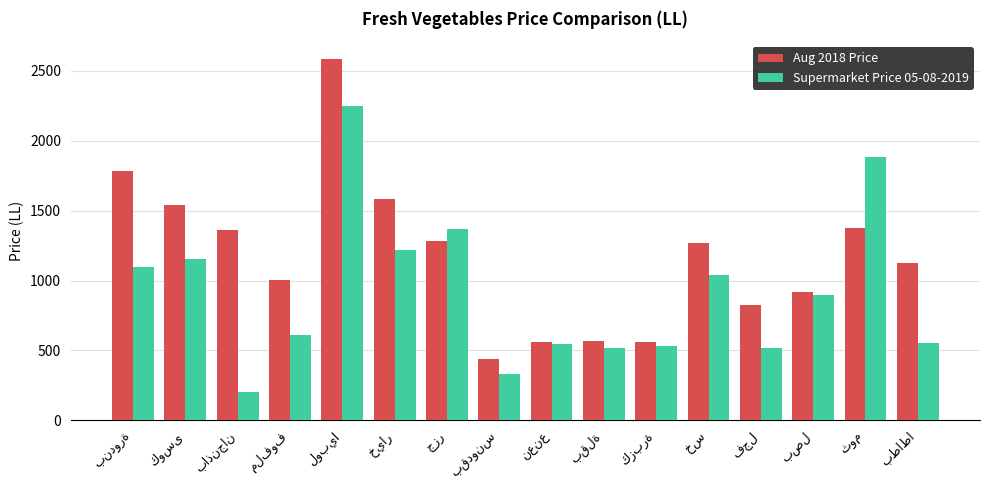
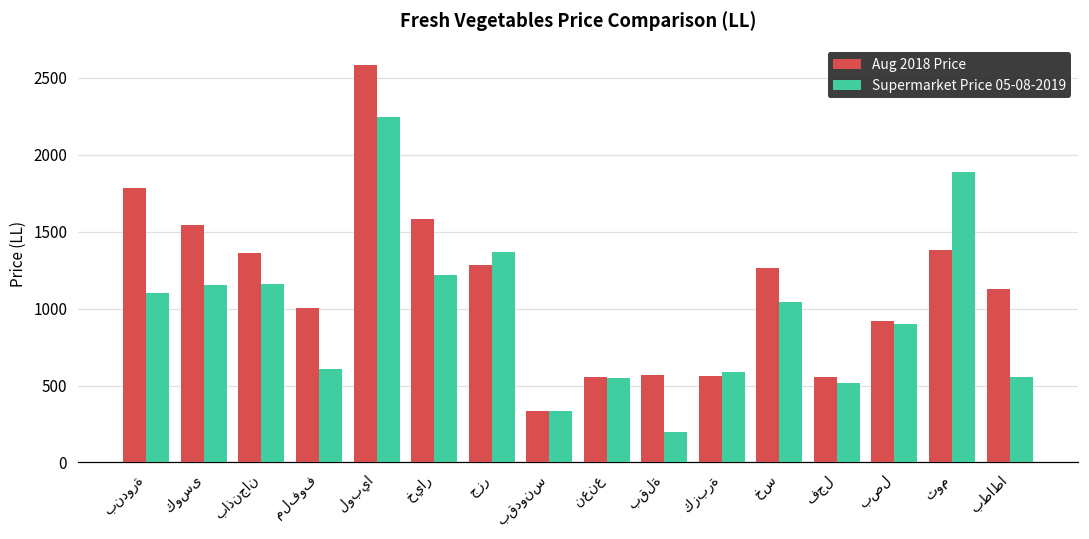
Supermarket Price 05-08-2019, باذنجان: 200 -> 1160
Aug 2018 Price, بقدونس: 440 -> 340
Supermarket Price 05-08-2019, بقلة: 510 -> 200
Supermarket Price 05-08-2019, كزبرة: 530 -> 590
Aug 2018 Price, فجل: 820 -> 550
